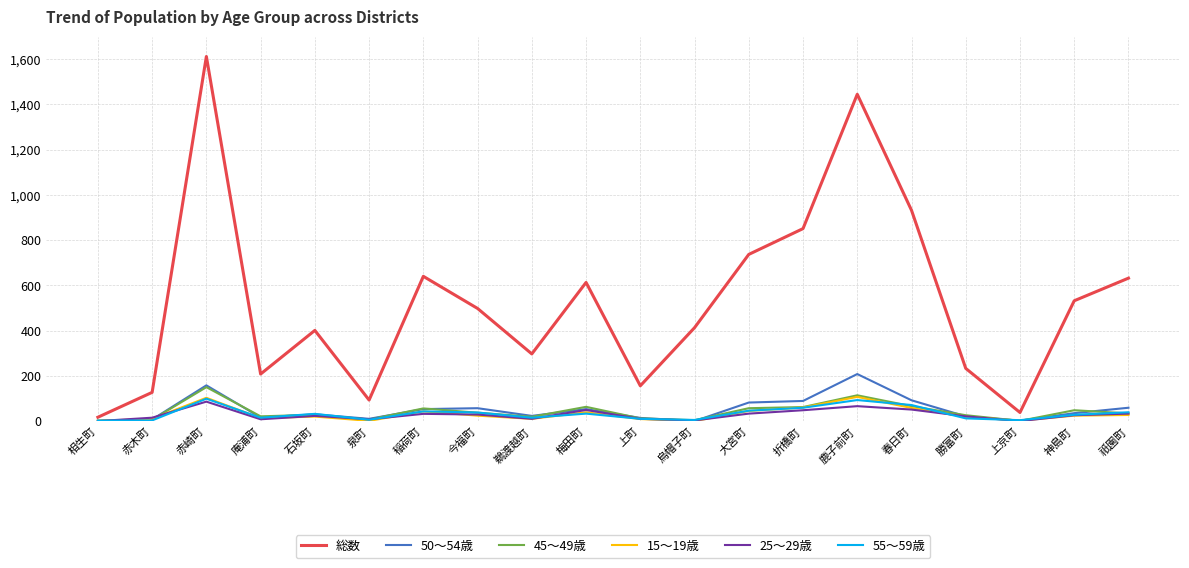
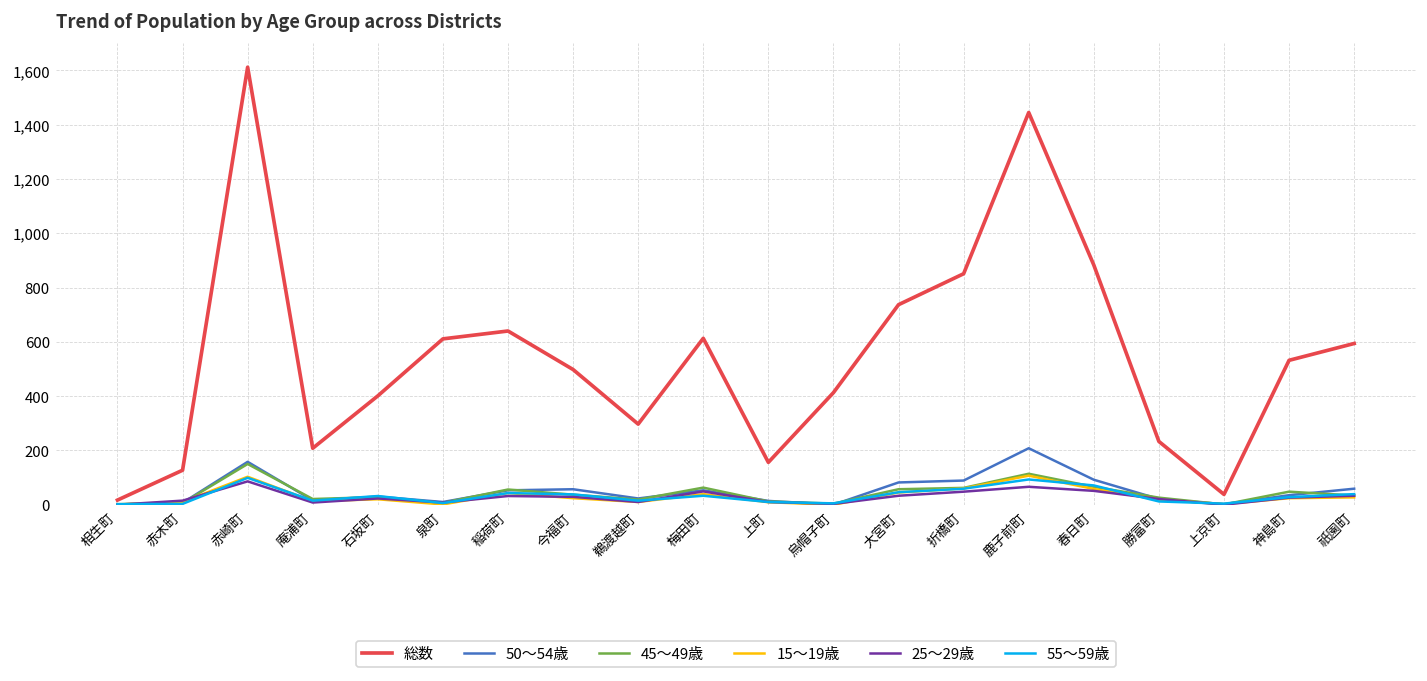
総数, 泉町: 90 -> 610
総数, 春日町: 930 -> 880
総数, 祇園町: 630 -> 590
